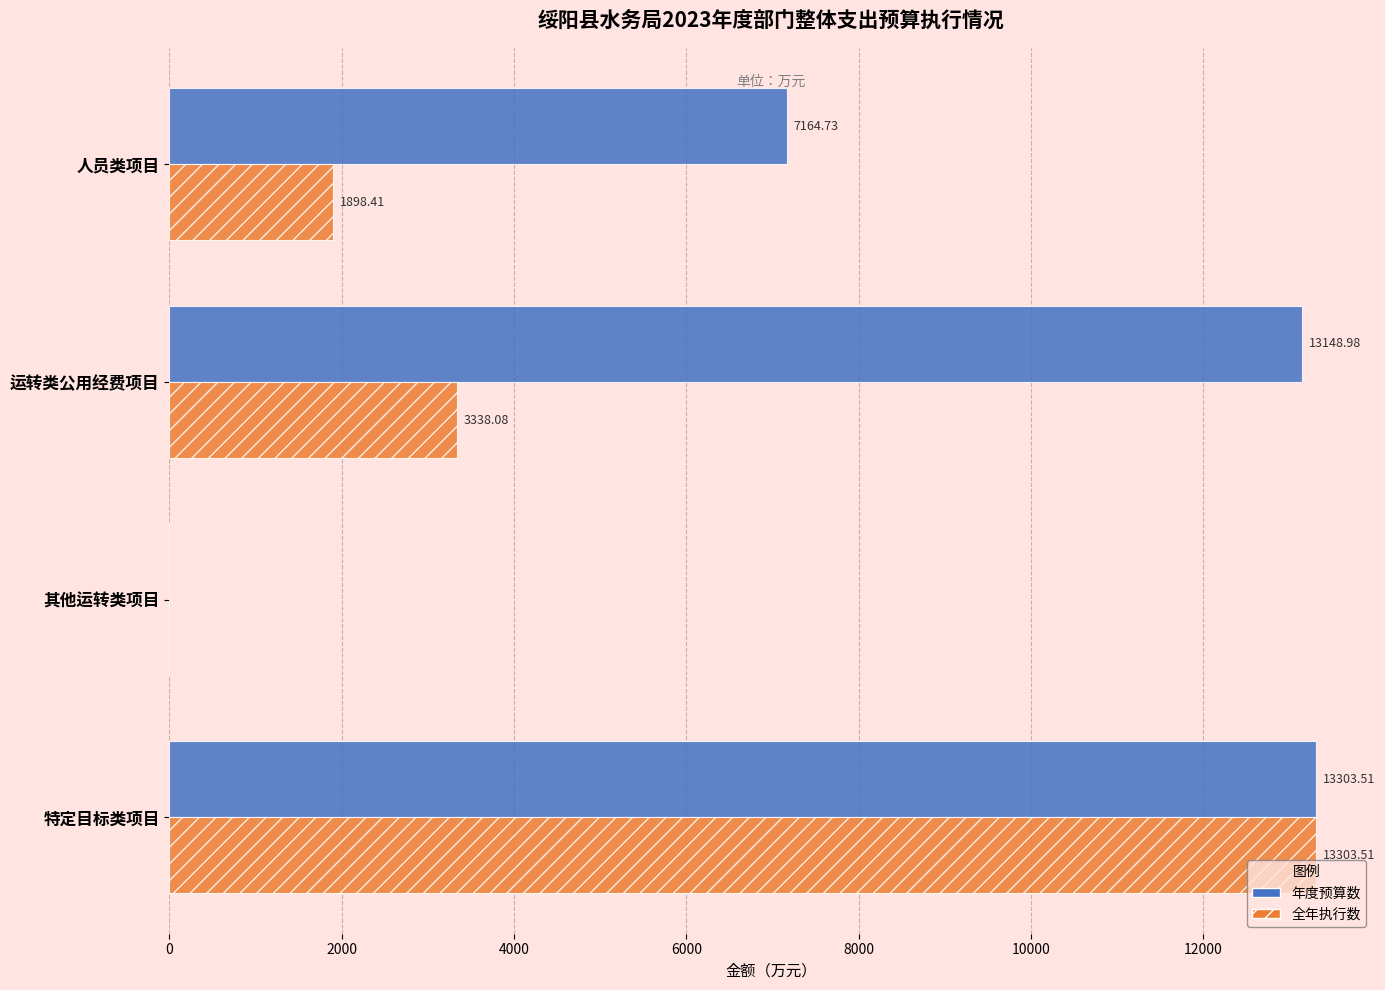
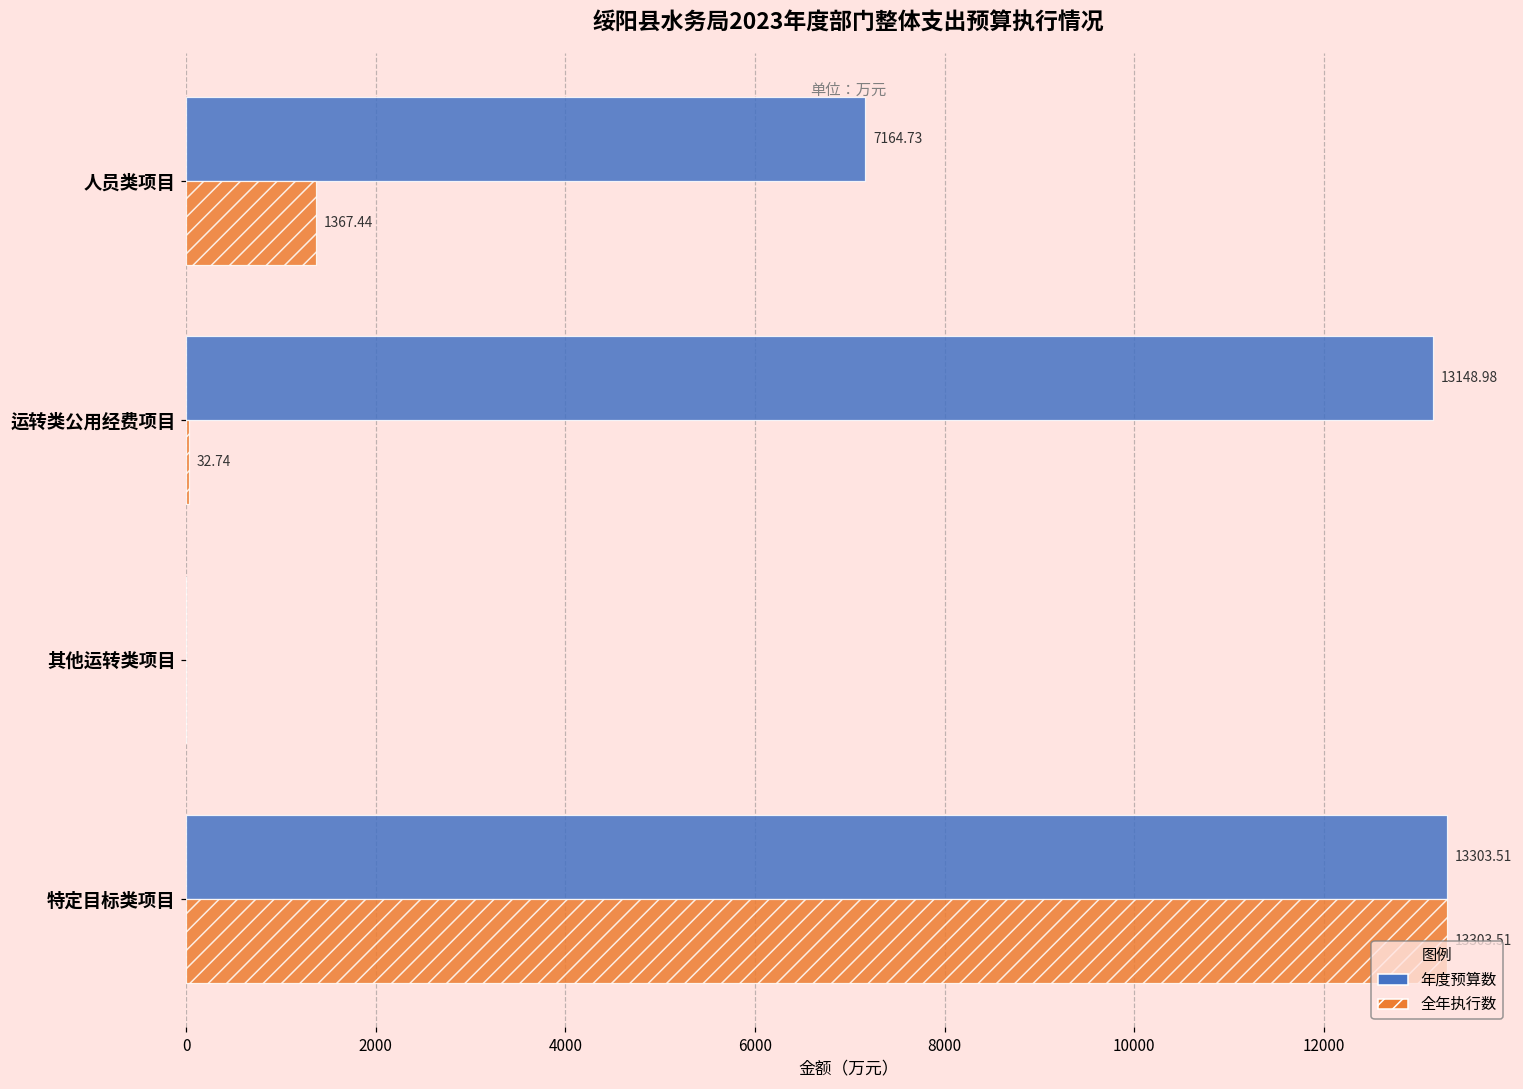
全年执行数, 人员类项目: 1898.41 -> 1367.44
全年执行数, 运转类公用经费项目: 3338.08 -> 32.74
